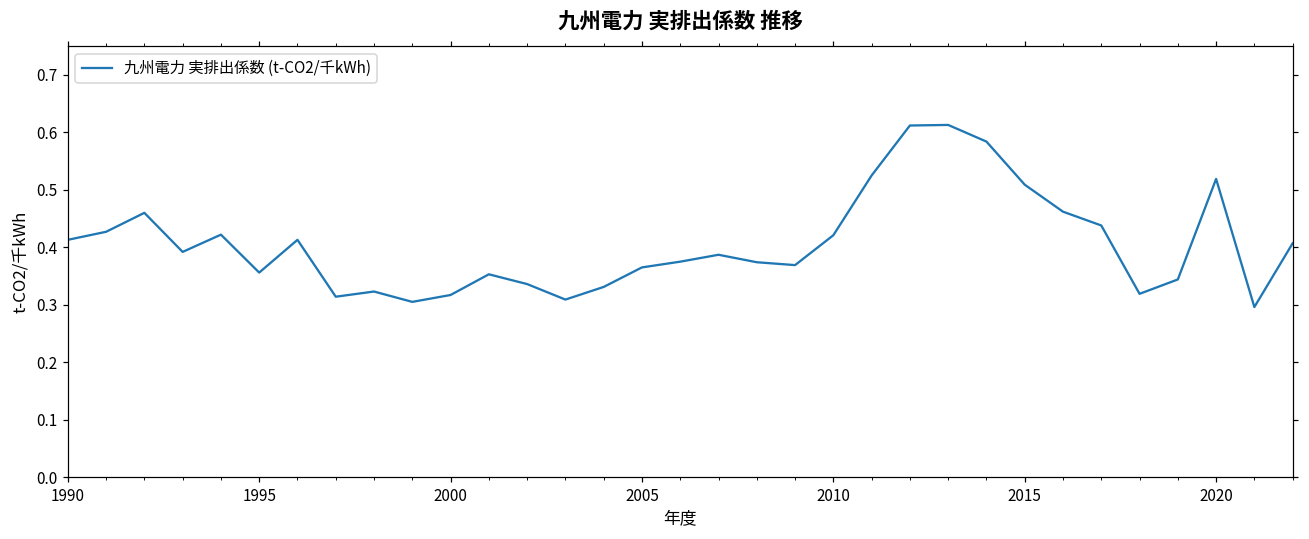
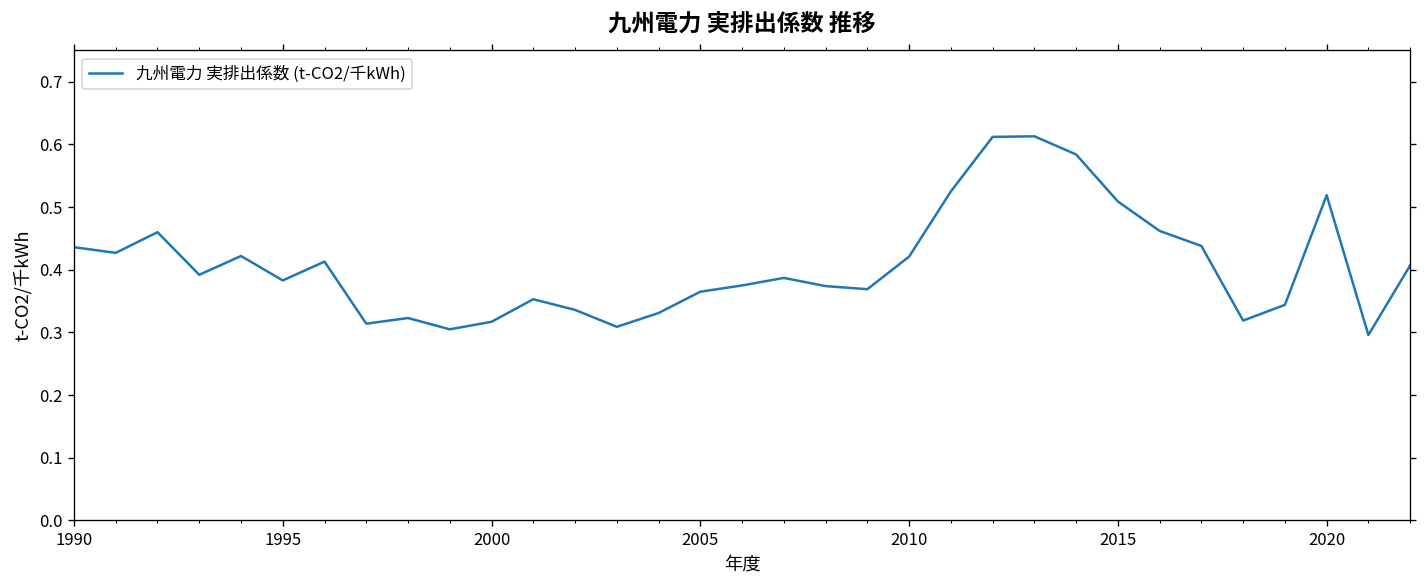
1990: 0.41 -> 0.44
1995: 0.36 -> 0.38
